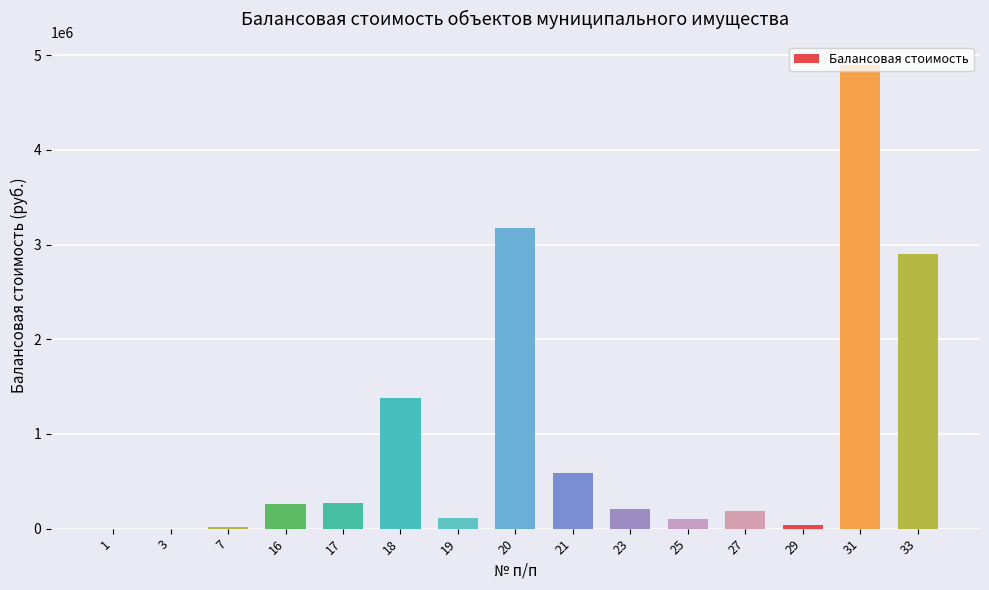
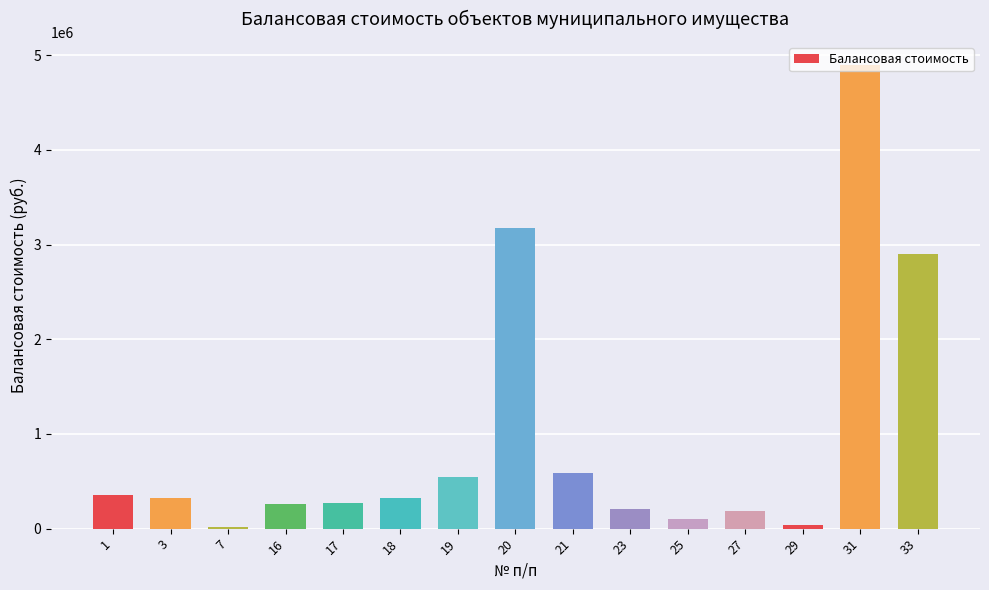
1: 0 -> 400000
3: 0 -> 300000
18: 1400000 -> 300000
19: 100000 -> 500000
